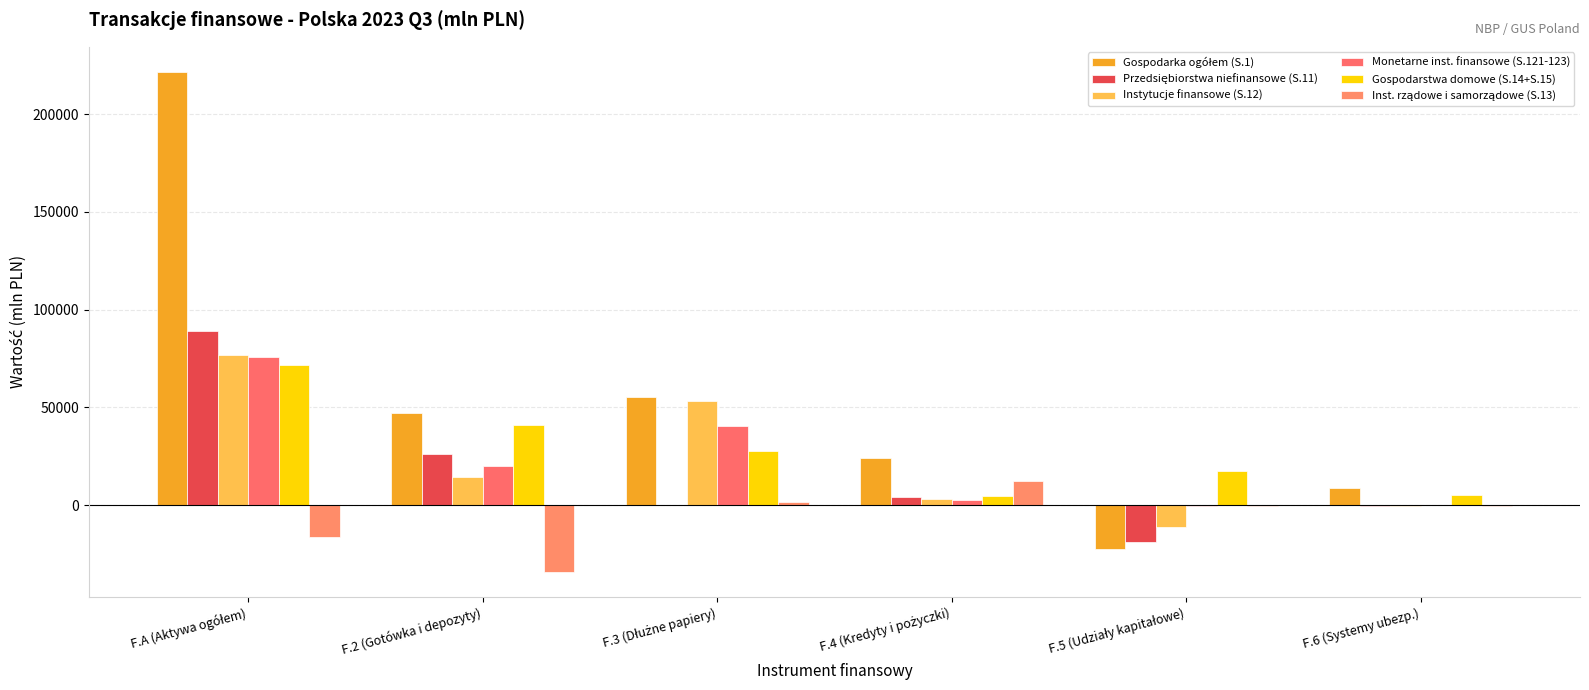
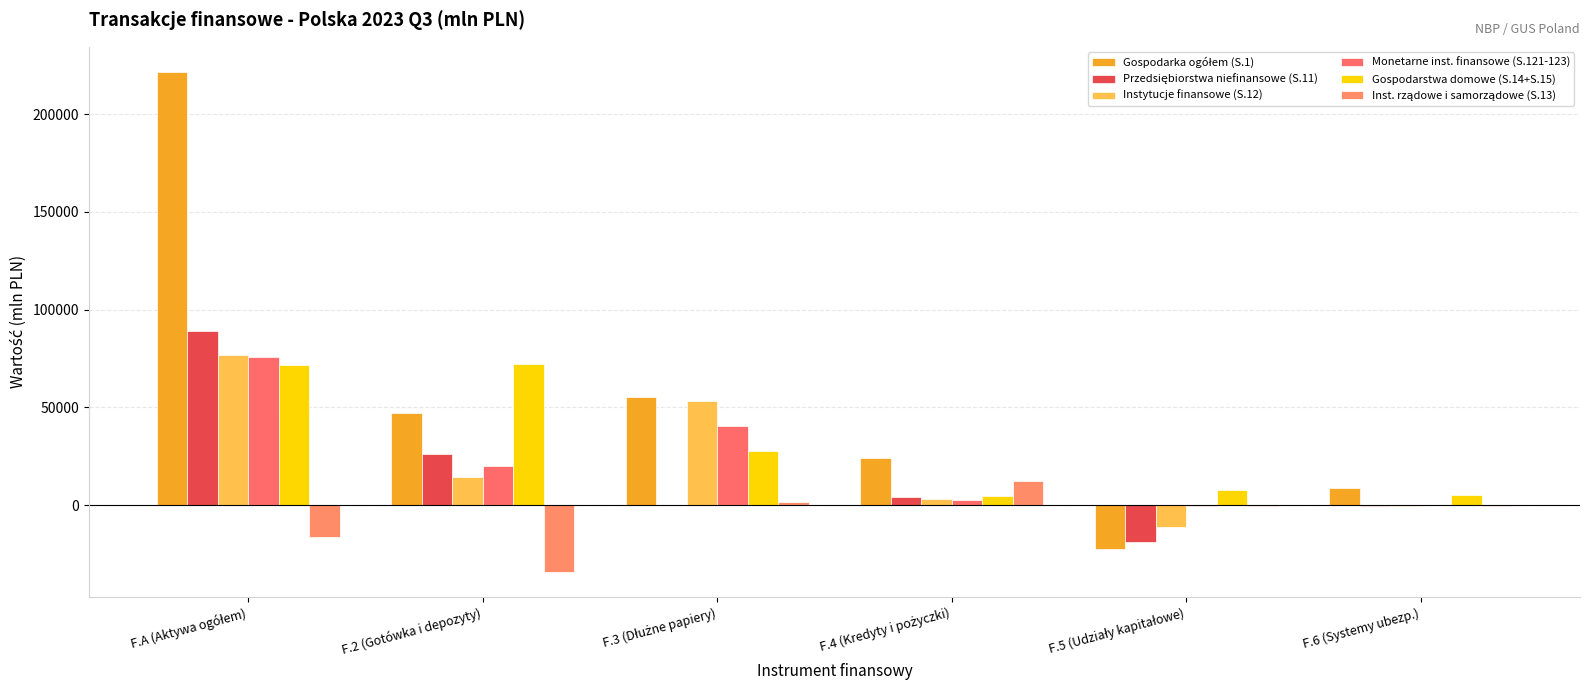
Gospodarstwa domowe (S.14+S.15), F.2 (Gotówka i depozyty): 41000 -> 72000
Gospodarstwa domowe (S.14+S.15), F.5 (Udziały kapitałowe): 18000 -> 8000
